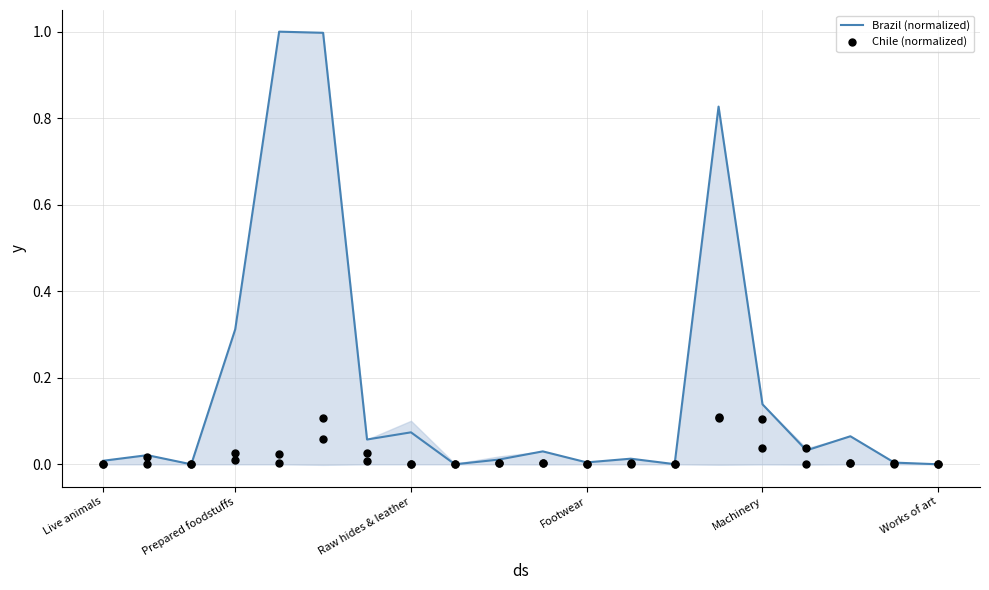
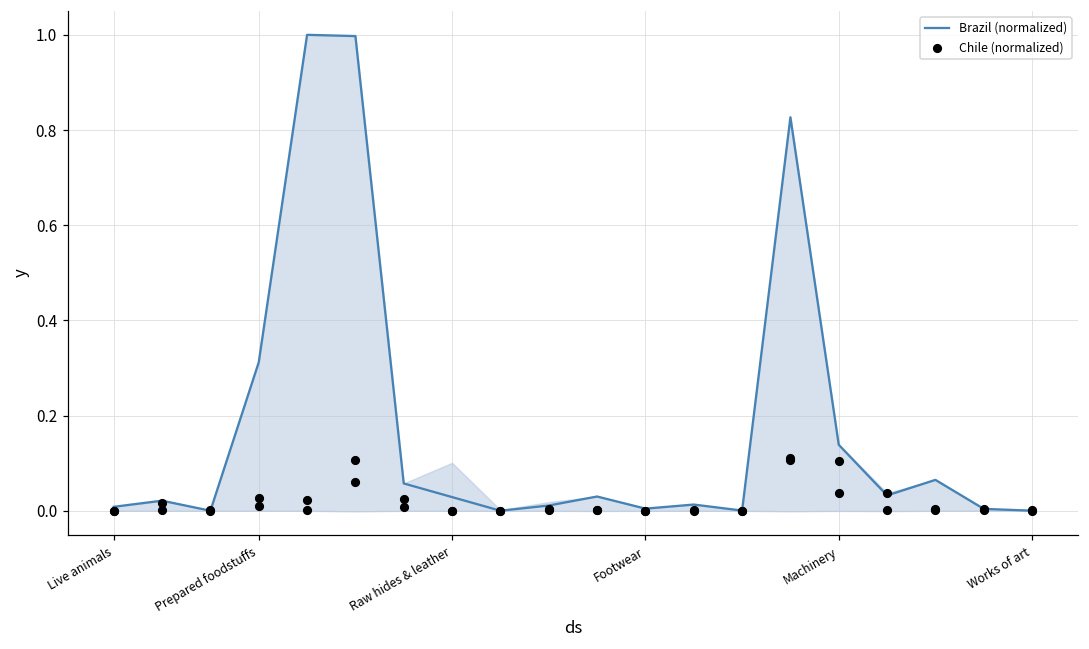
Brazil (normalized), Raw hides & leather: 0.07 -> 0.03
